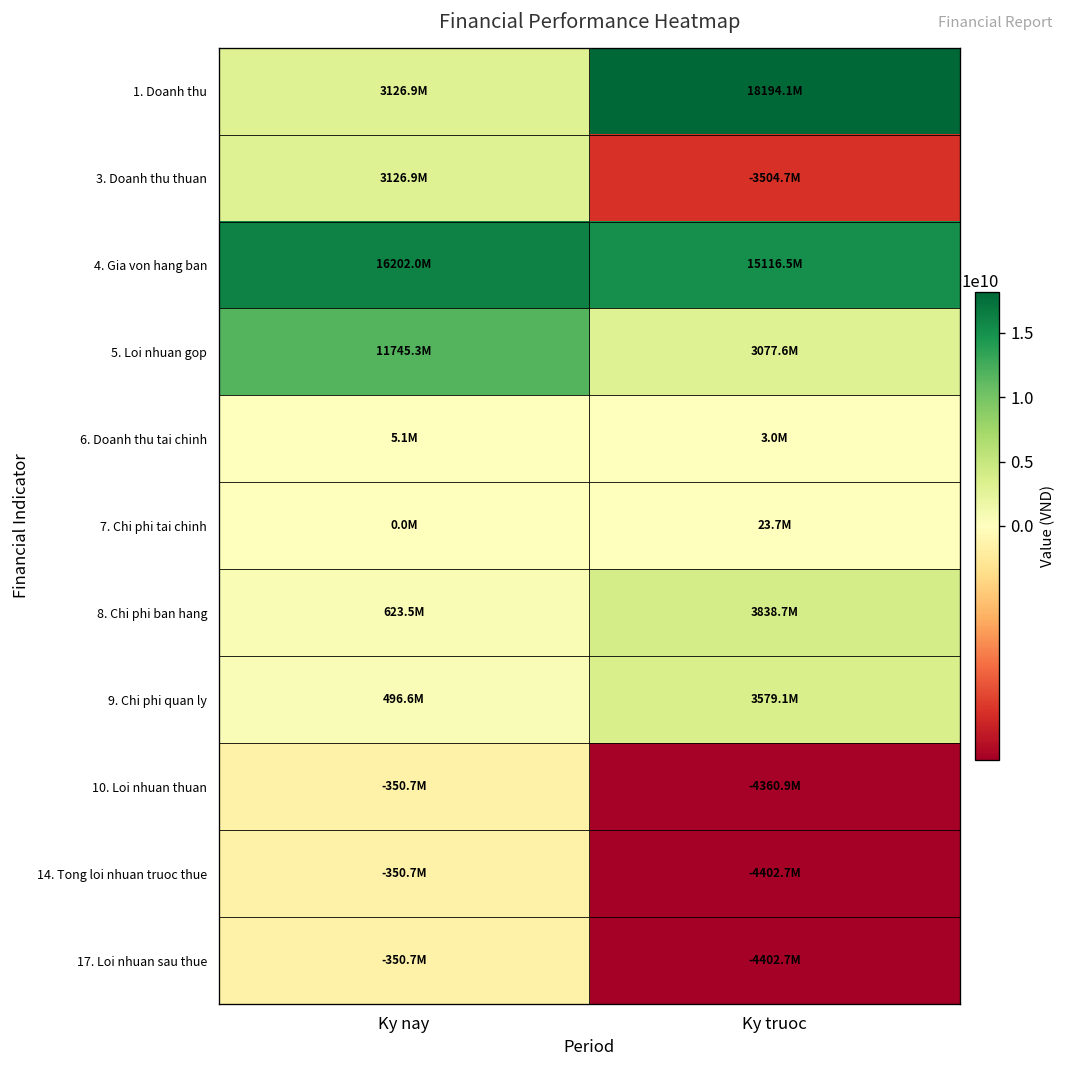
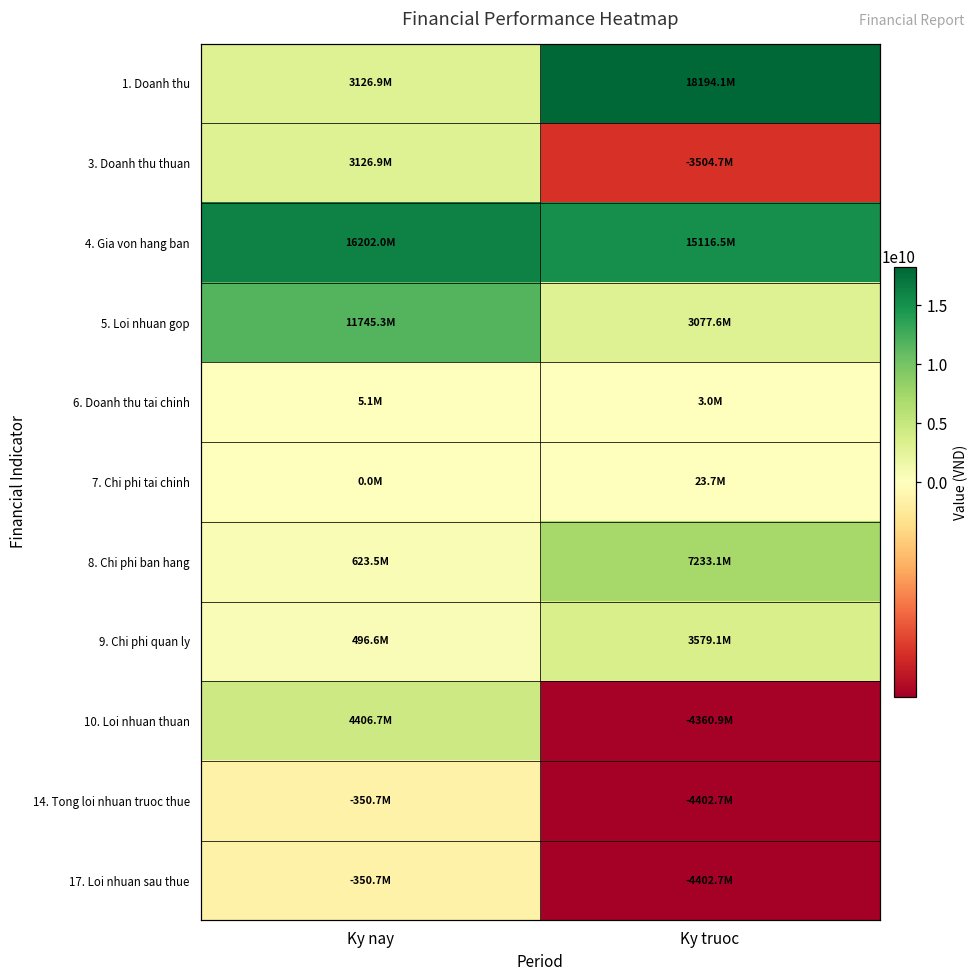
8. Chi phi ban hang, Ky truoc: 3838.7M -> 7233.1M
10. Loi nhuan thuan, Ky nay: -350.7M -> 4406.7M
